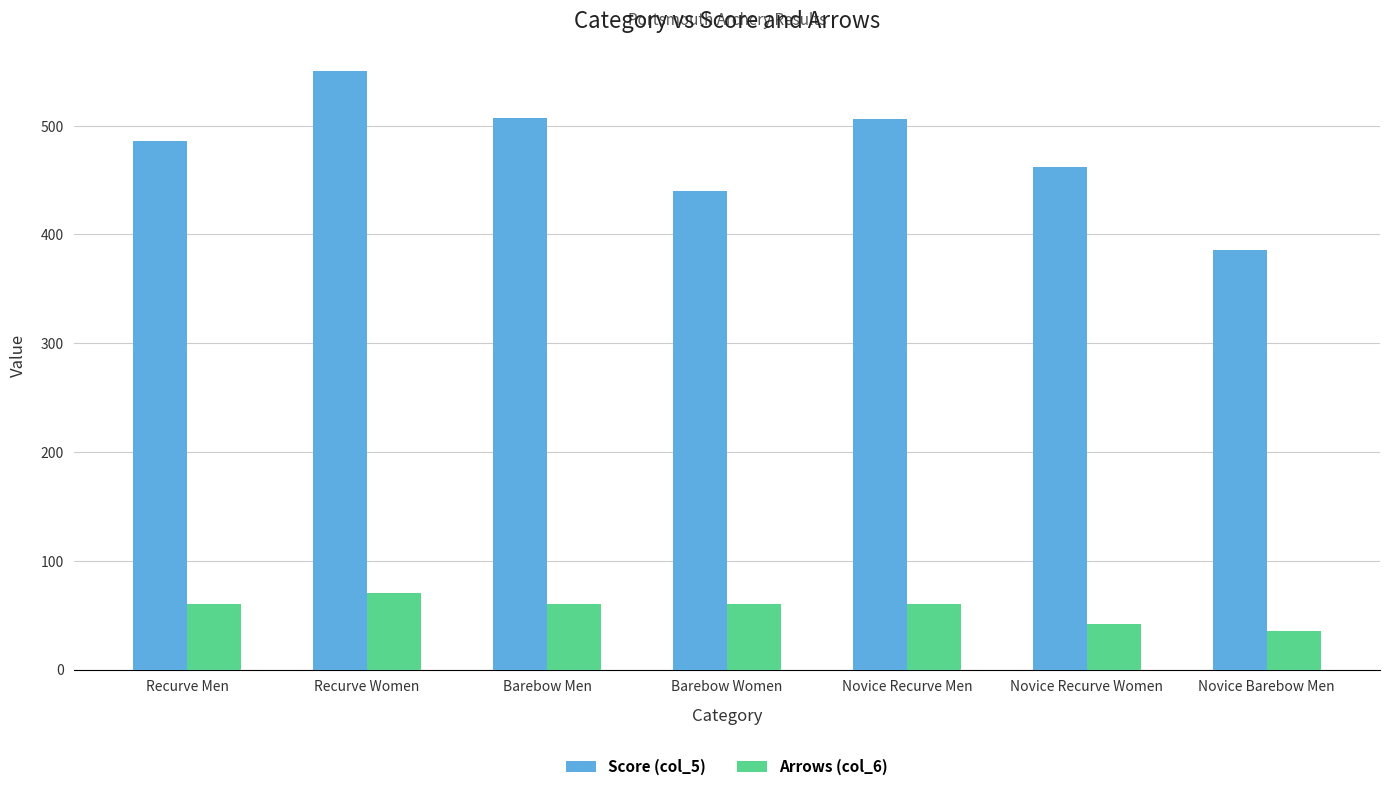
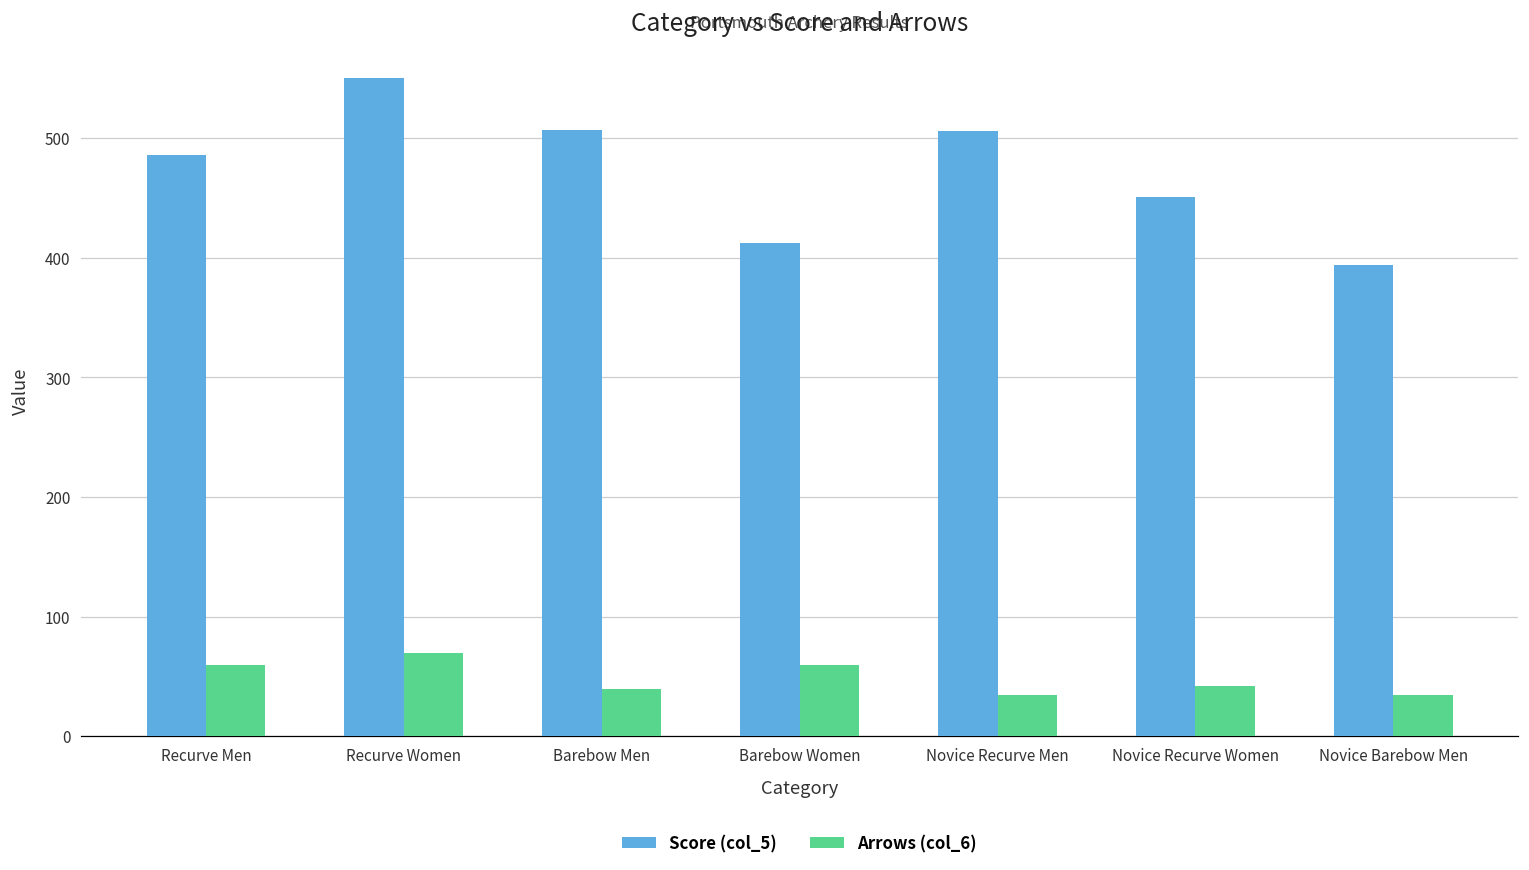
Arrows (col_6), Barebow Men: 60 -> 40
Score (col_5), Barebow Women: 440 -> 412
Arrows (col_6), Novice Recurve Men: 60 -> 35
Score (col_5), Novice Recurve Women: 462 -> 451
Score (col_5), Novice Barebow Men: 386 -> 394
